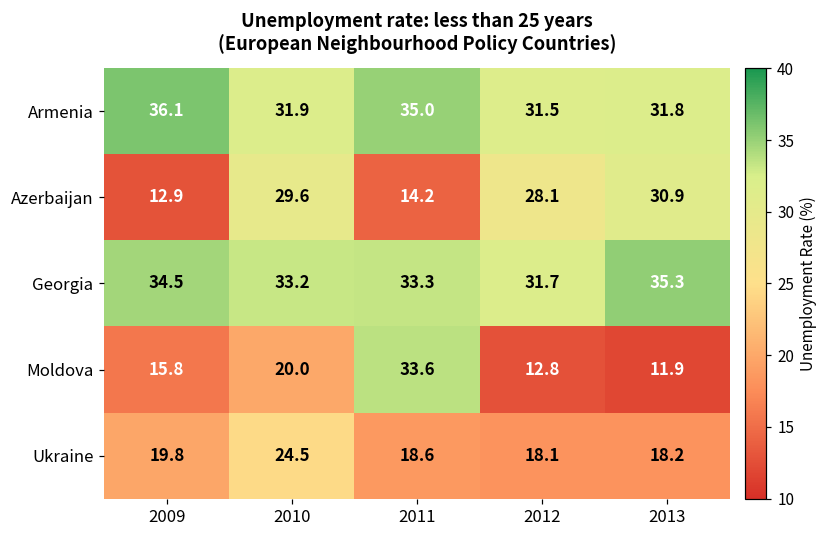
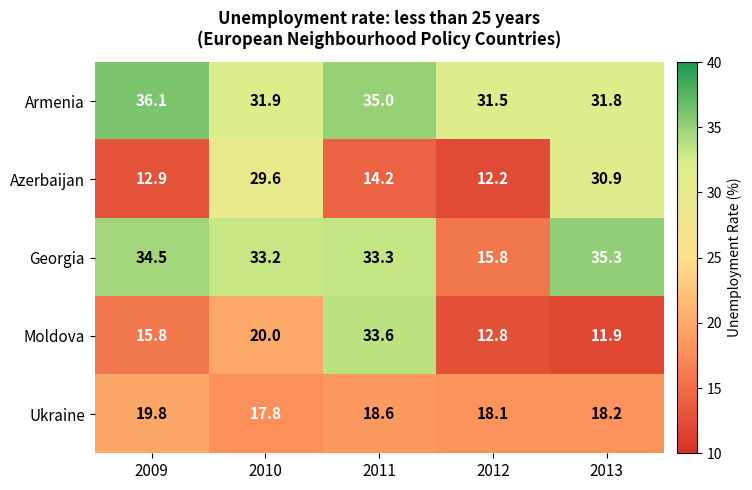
Azerbaijan, 2012: 28.1 -> 12.2
Georgia, 2012: 31.7 -> 15.8
Ukraine, 2010: 24.5 -> 17.8
